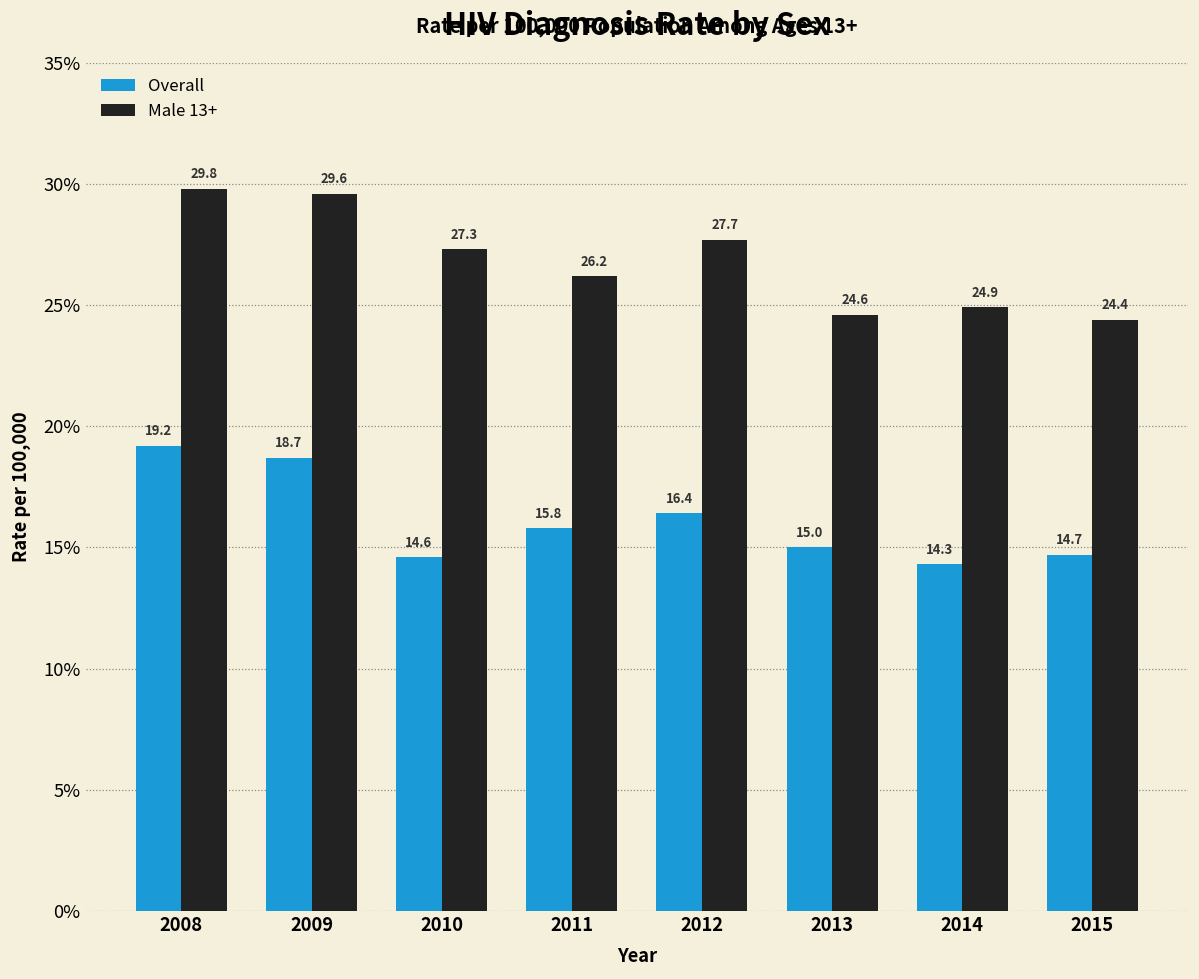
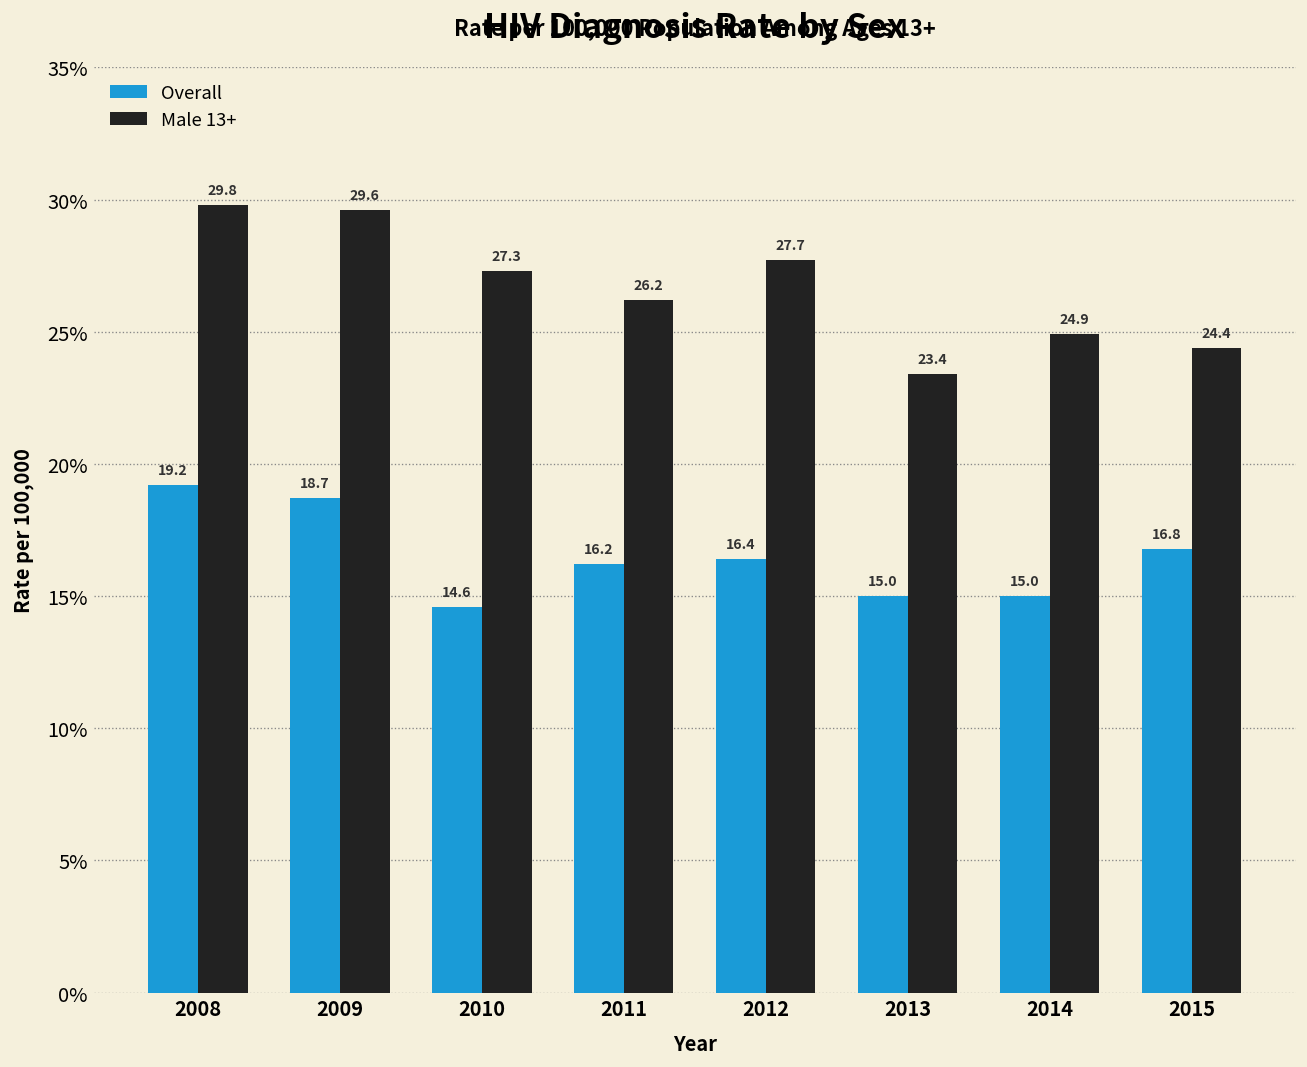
Overall, 2011: 15.8 -> 16.2
Male 13+, 2013: 24.6 -> 23.4
Overall, 2014: 14.3 -> 15.0
Overall, 2015: 14.7 -> 16.8
